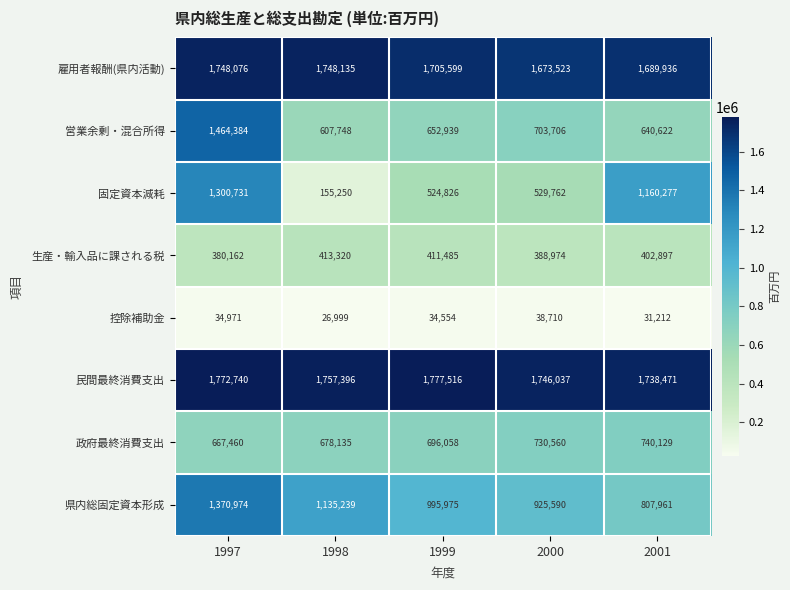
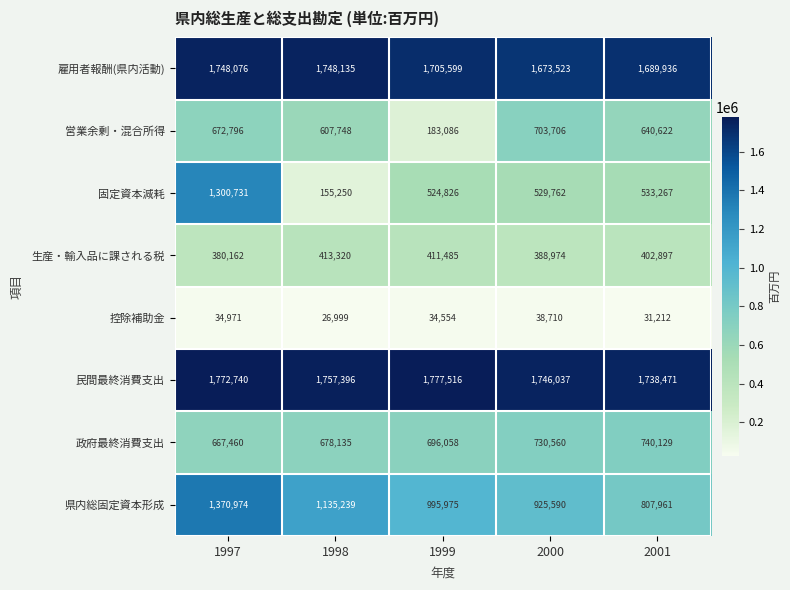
営業余剰・混合所得, 1997: 1,464,384 -> 672,796
営業余剰・混合所得, 1999: 652,939 -> 183,086
固定資本減耗, 2001: 1,160,277 -> 533,267
